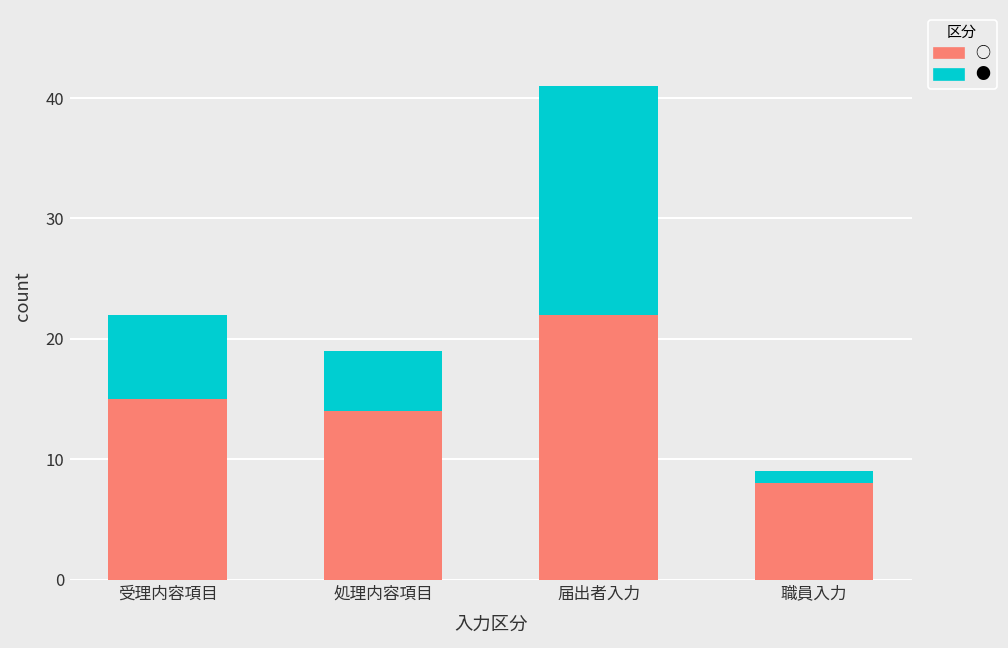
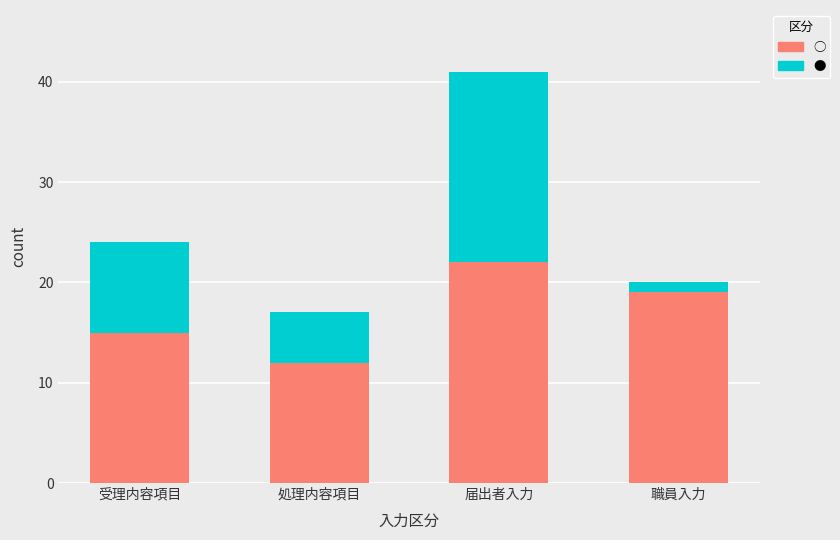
●, 受理内容項目: 7 -> 9
○, 処理内容項目: 14 -> 12
○, 職員入力: 8 -> 19
